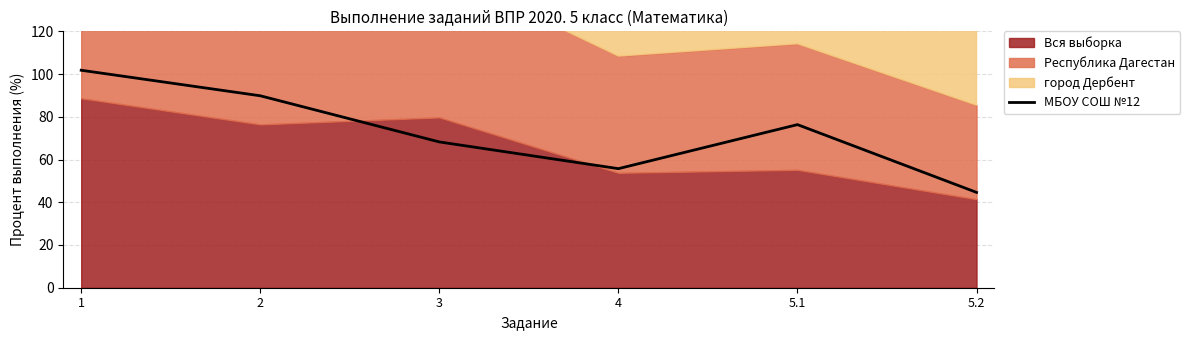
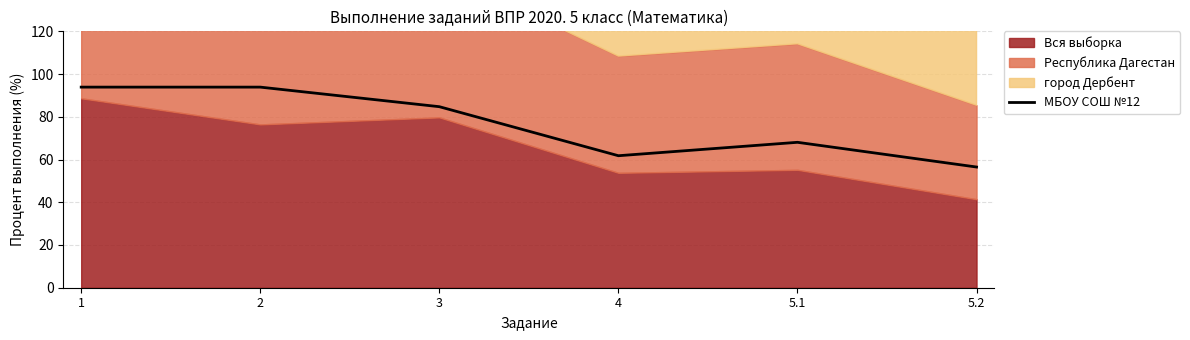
МБОУ СОШ №12, 1: 102 -> 94
МБОУ СОШ №12, 2: 90 -> 94
МБОУ СОШ №12, 3: 68 -> 85
МБОУ СОШ №12, 4: 56 -> 62
МБОУ СОШ №12, 5.1: 76 -> 68
МБОУ СОШ №12, 5.2: 45 -> 56
